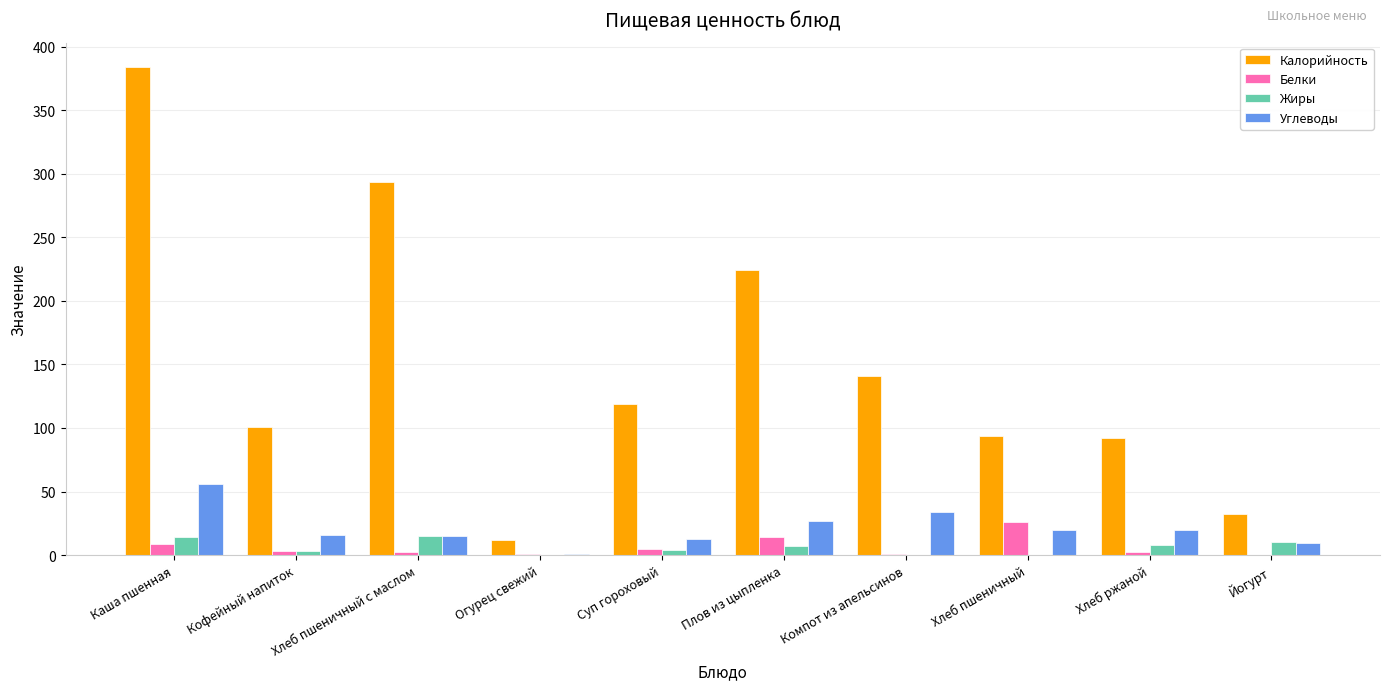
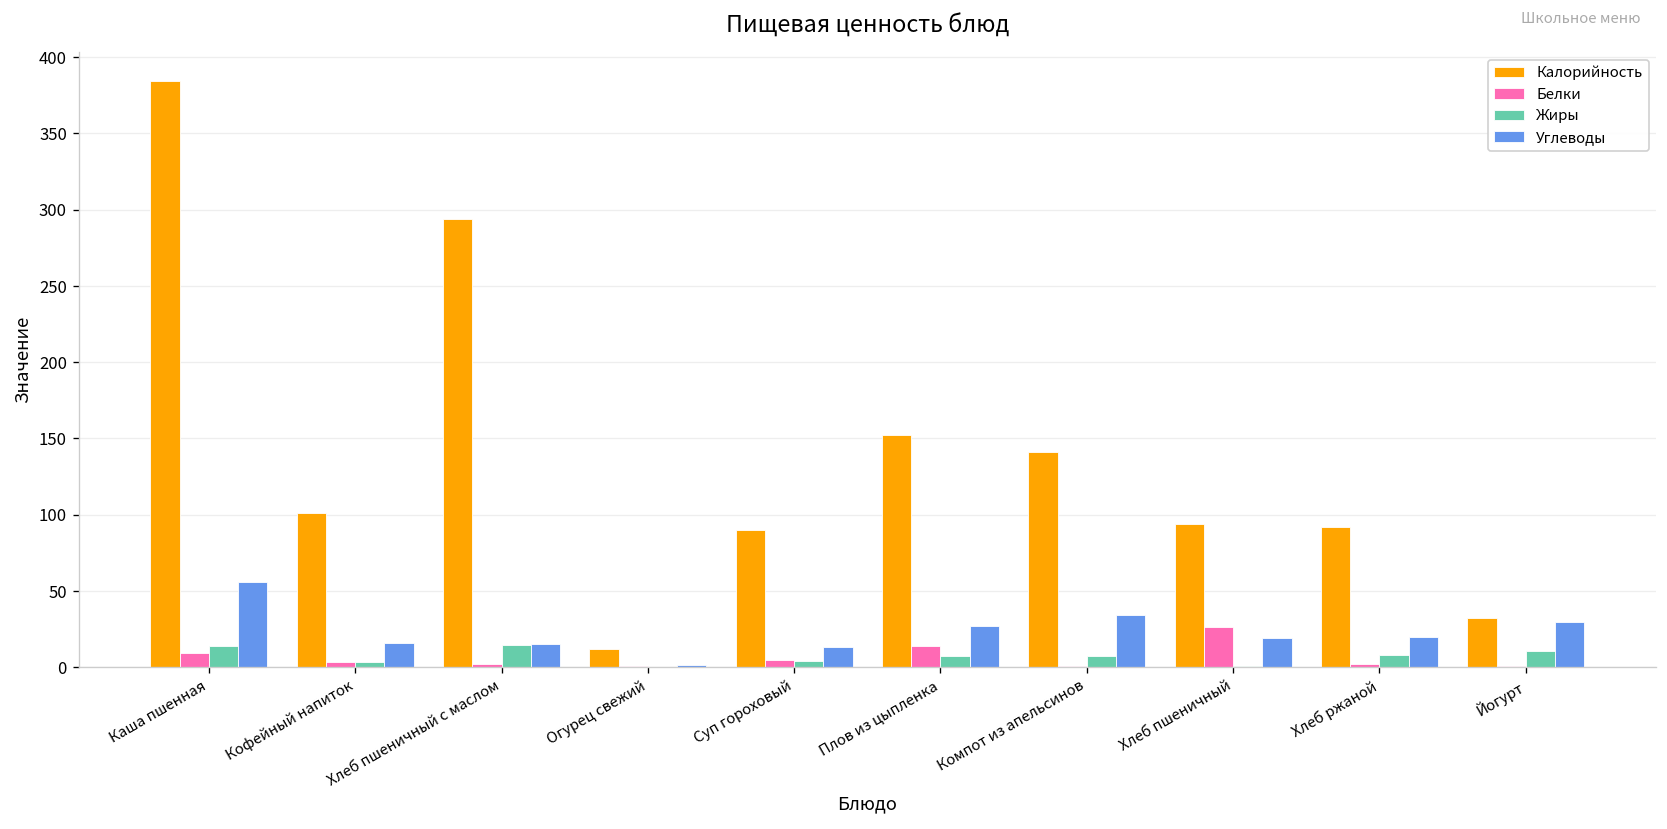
Калорийность, Суп гороховый: 119 -> 90
Калорийность, Плов из цыпленка: 224 -> 152
Жиры, Компот из апельсинов: 0 -> 7
Углеводы, Йогурт: 10 -> 30
